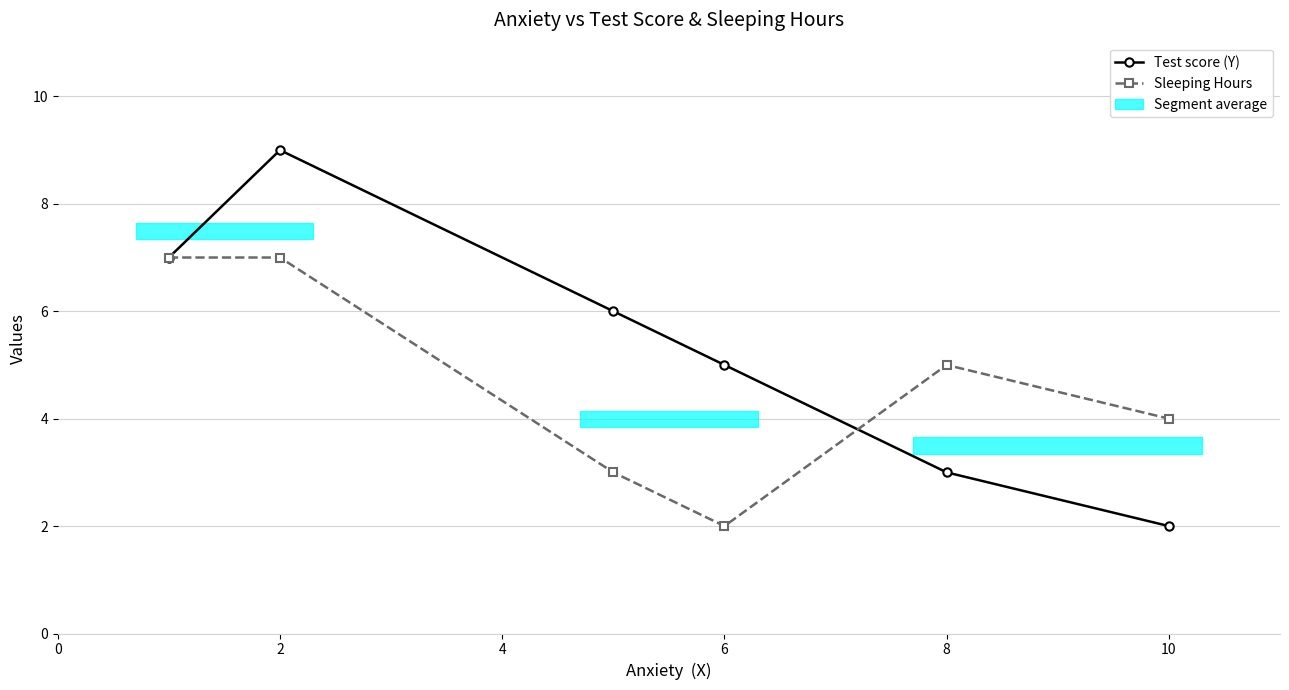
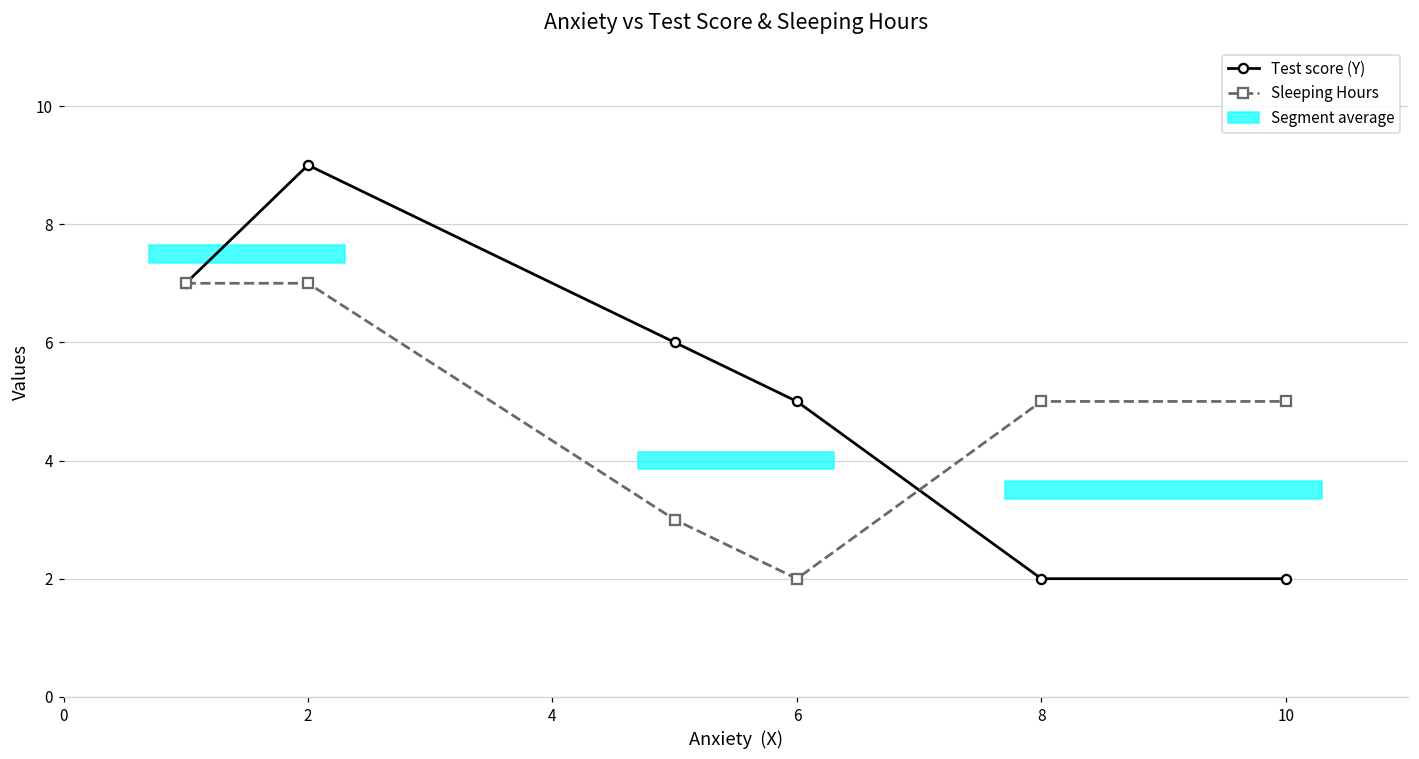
Test score (Y), 8: 3 -> 2
Sleeping Hours, 10: 4 -> 5
